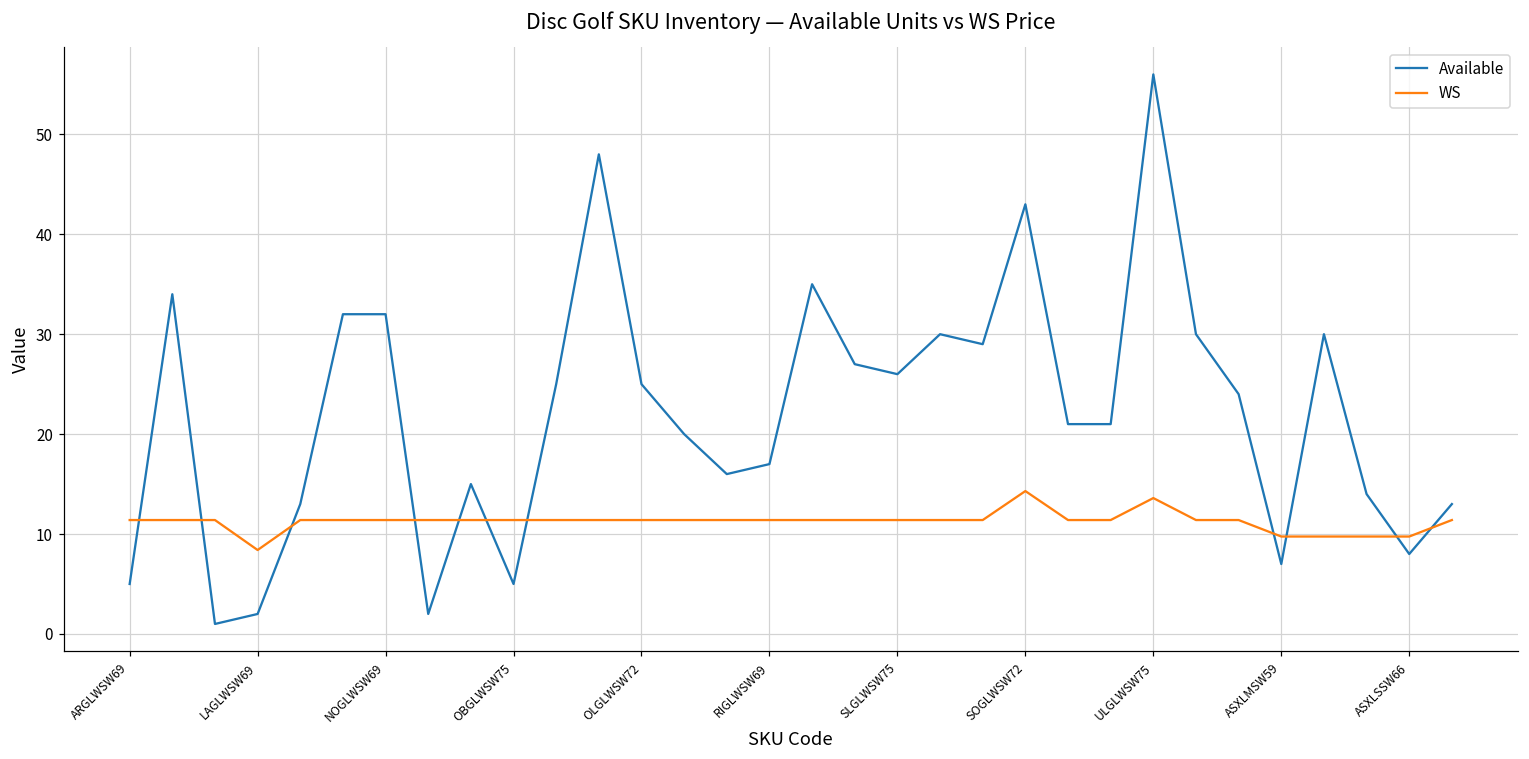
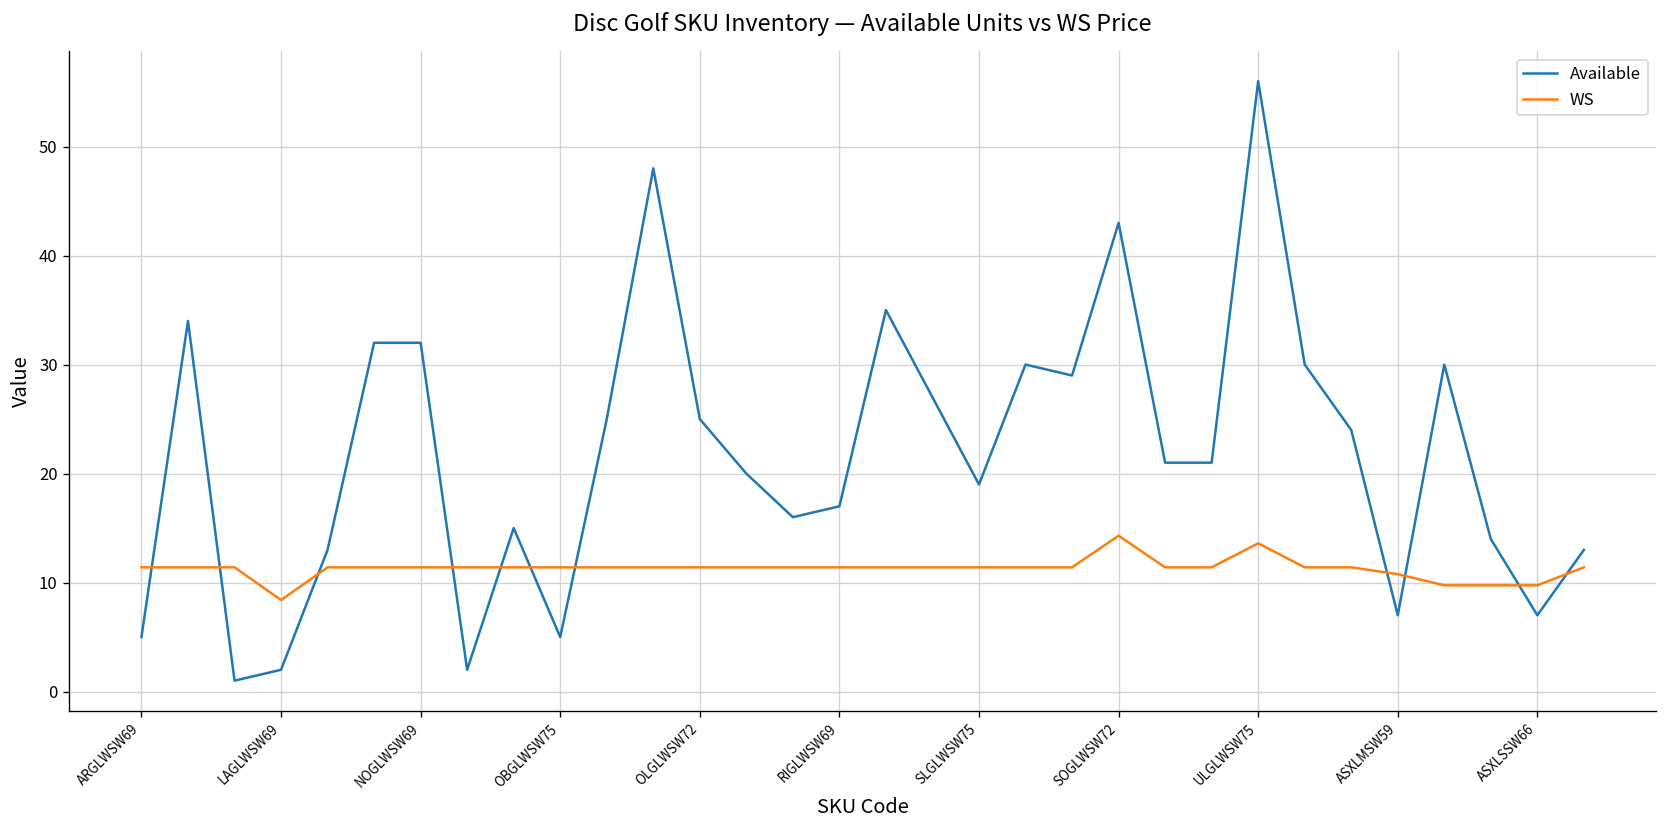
Available, SLGLWSW75: 26 -> 19
WS, ASXLMSW59: 10 -> 11
Available, ASXLSSW66: 8 -> 7
